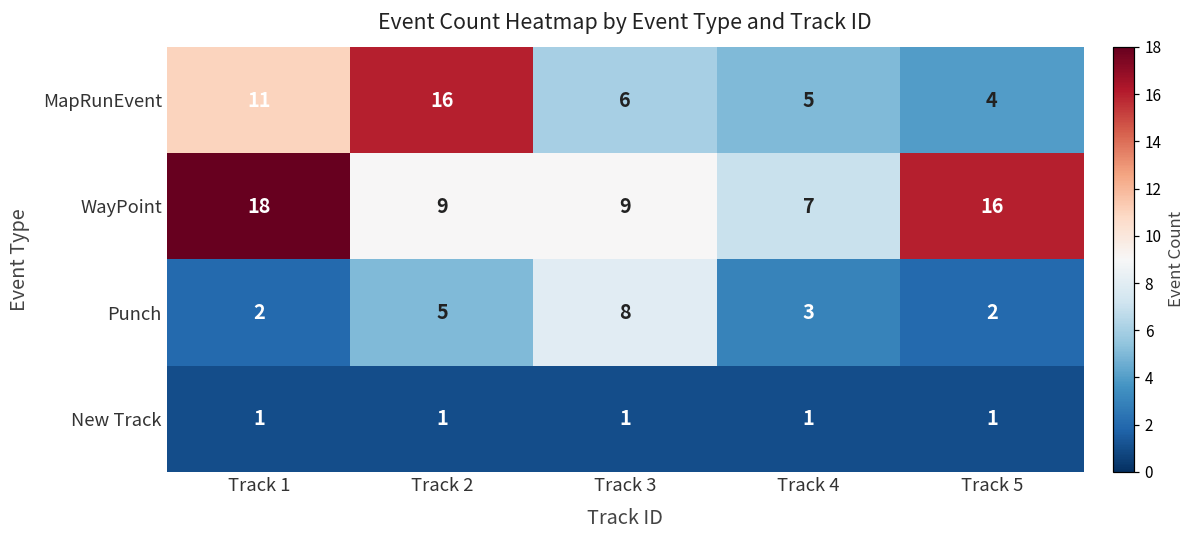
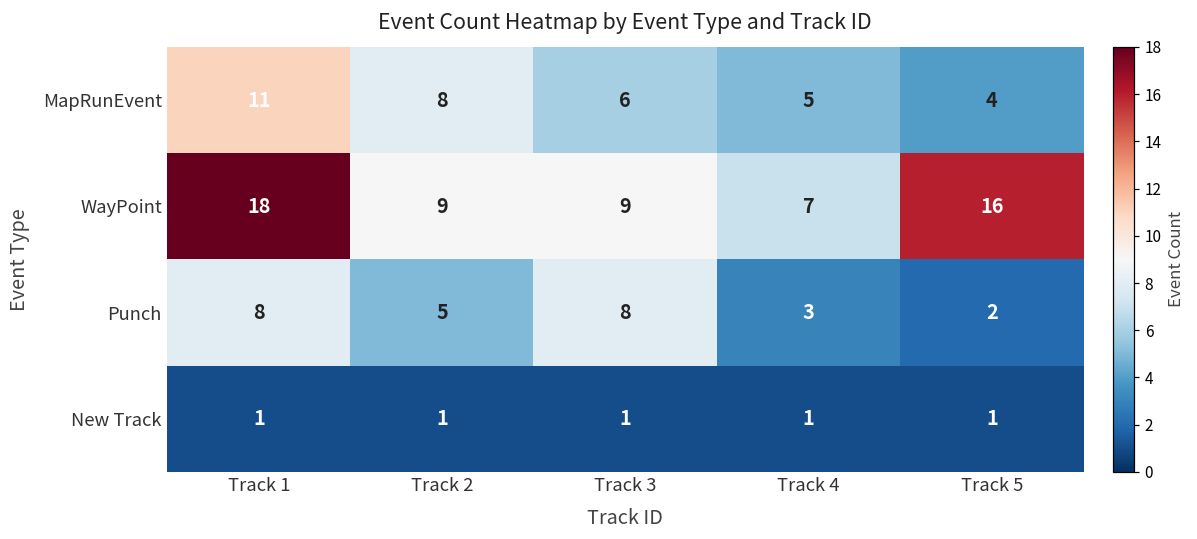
MapRunEvent, Track 2: 16 -> 8
Punch, Track 1: 2 -> 8
